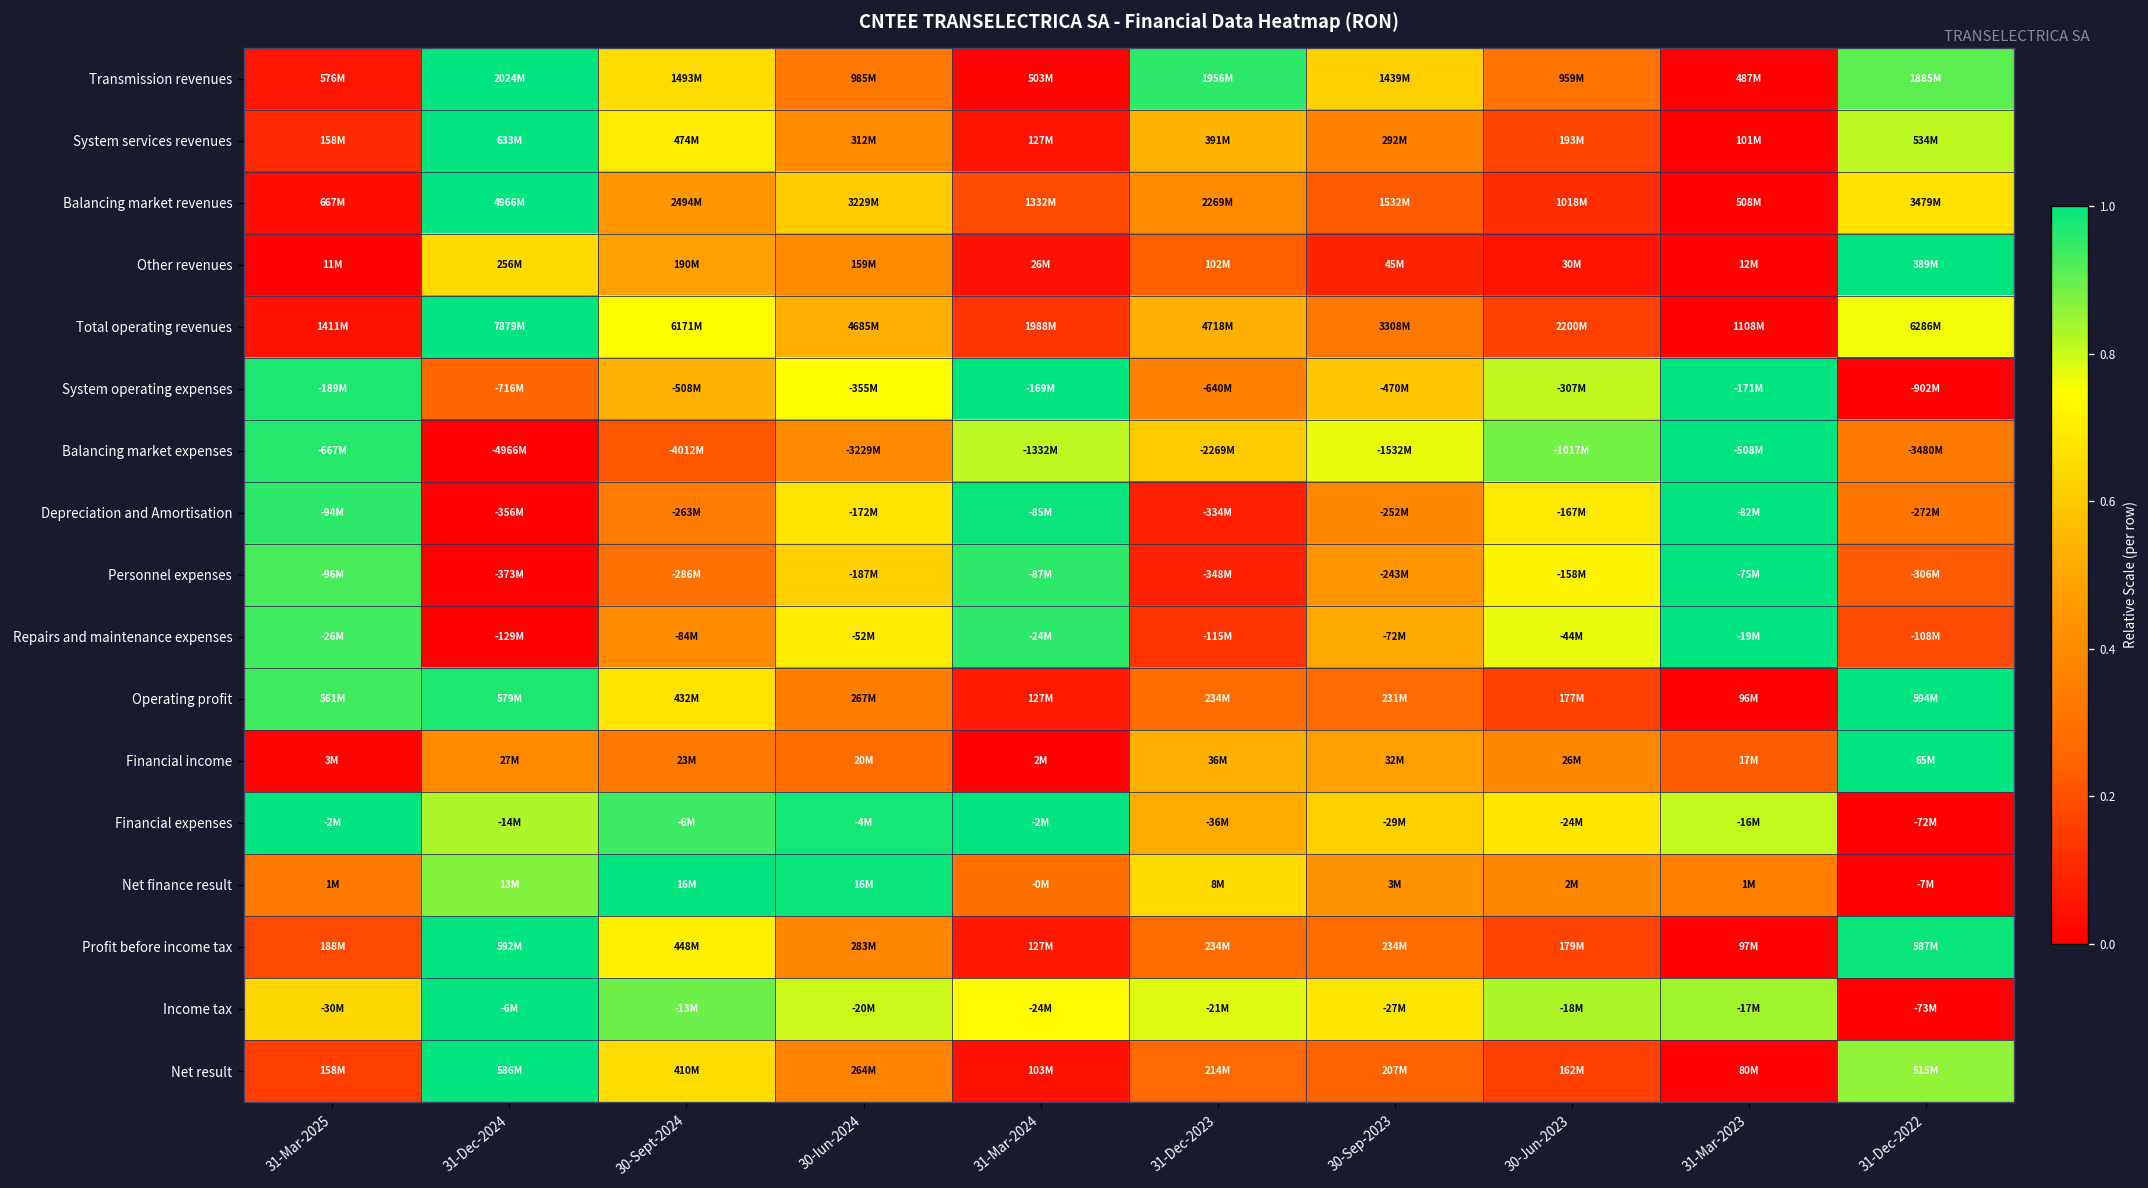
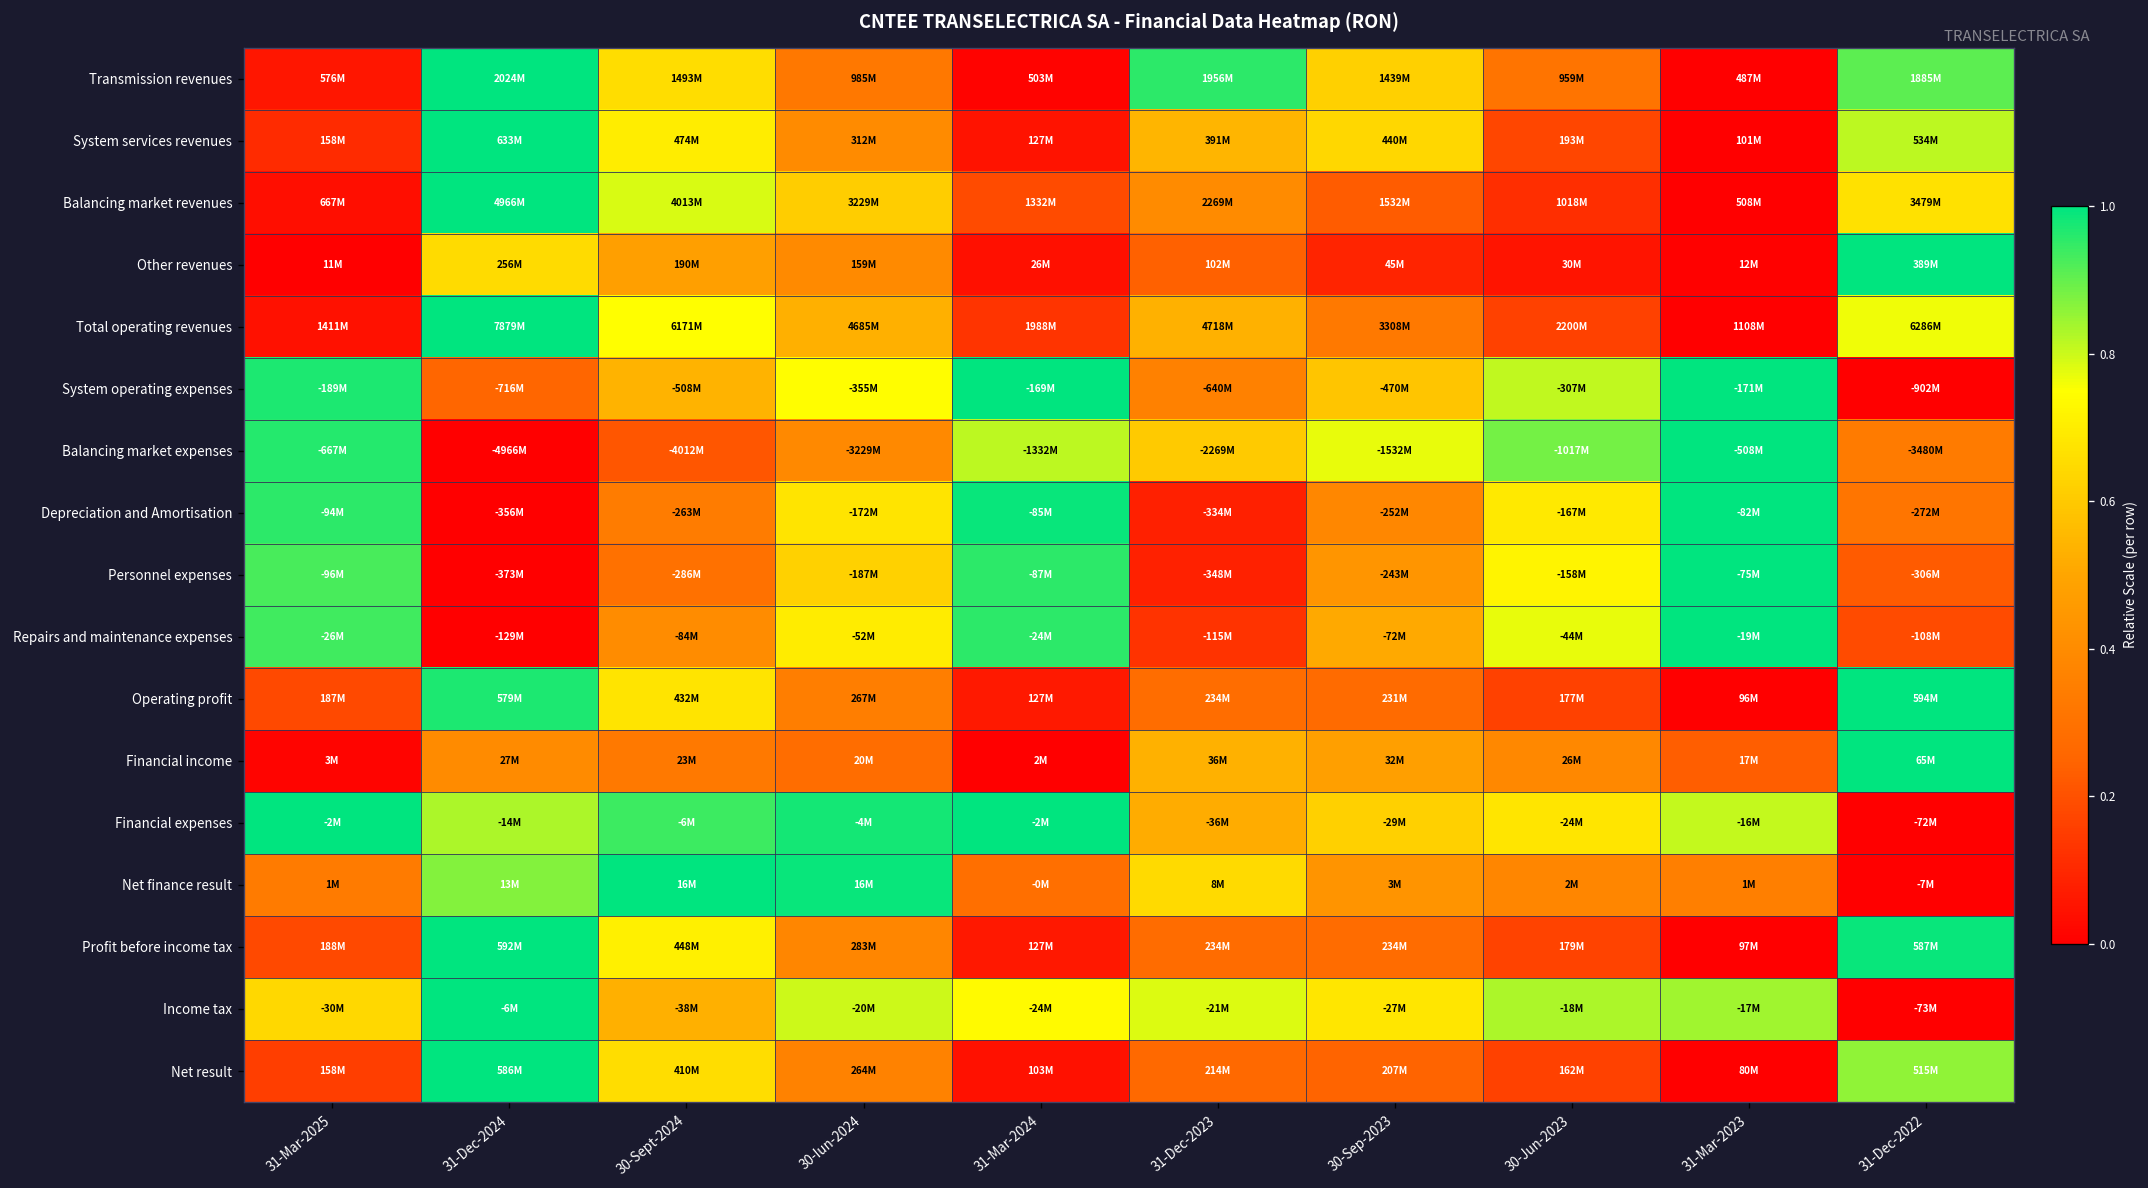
System services revenues, 30-Sep-2023: 292M -> 440M
Balancing market revenues, 30-Sept-2024: 2494M -> 4013M
Operating profit, 31-Mar-2025: 561M -> 187M
Income tax, 30-Sept-2024: -13M -> -38M
